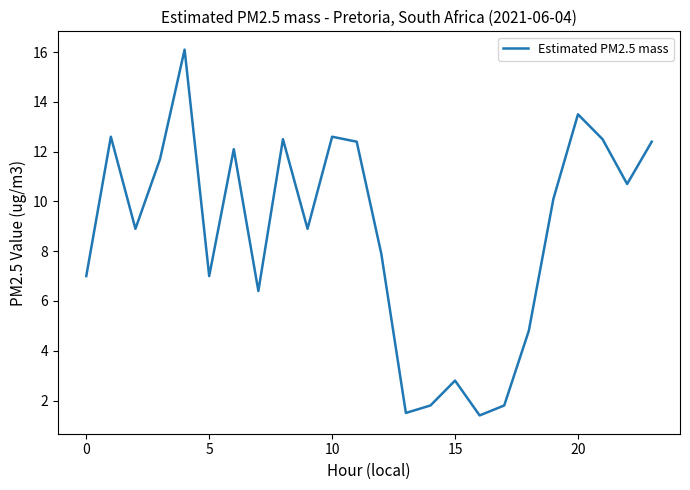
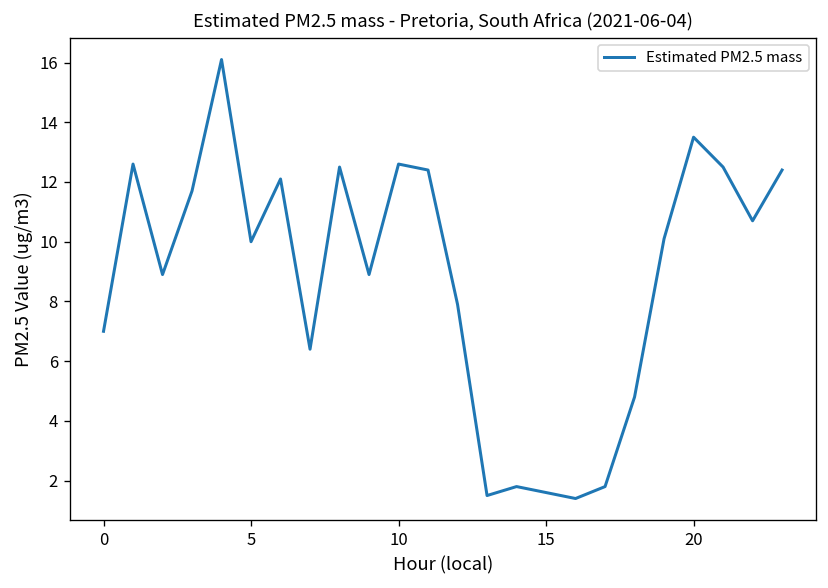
5: 7 -> 10
15: 2.8 -> 1.6
